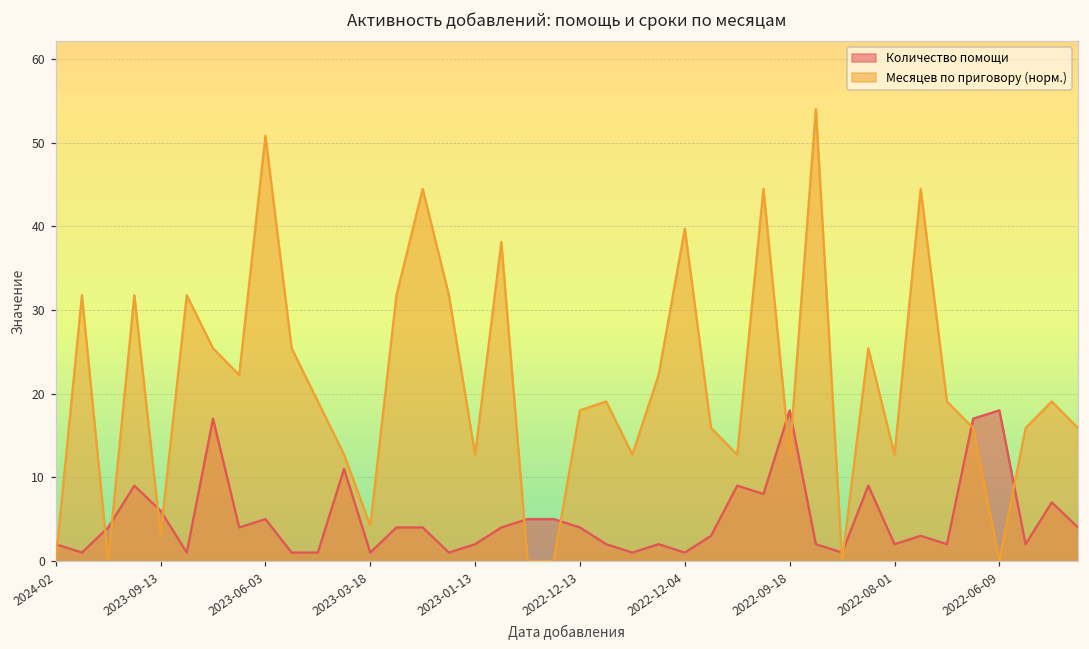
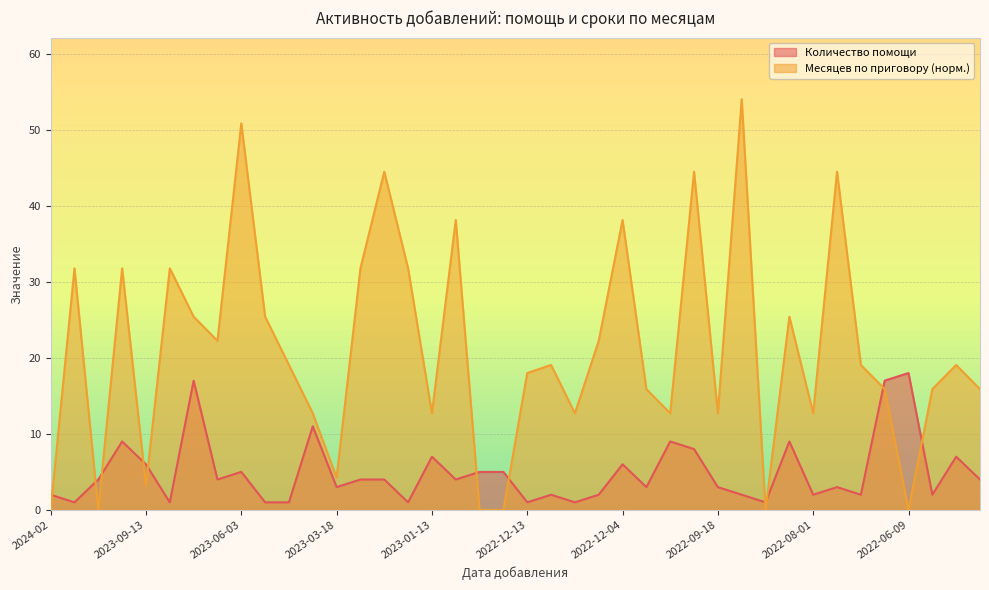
Количество помощи, 2023-03-18: 1 -> 3
Количество помощи, 2023-01-13: 2 -> 7
Количество помощи, 2022-12-13: 4 -> 1
Количество помощи, 2022-12-04: 1 -> 6
Месяцев по приговору (норм.), 2022-12-04: 40 -> 38
Количество помощи, 2022-09-18: 18 -> 3
